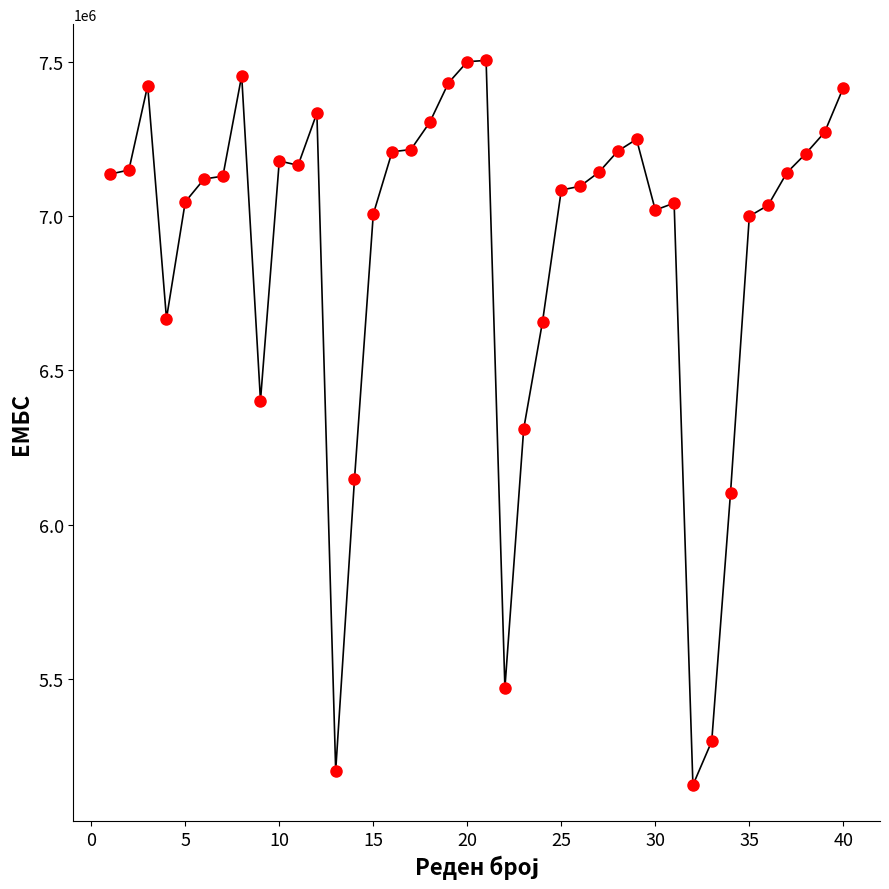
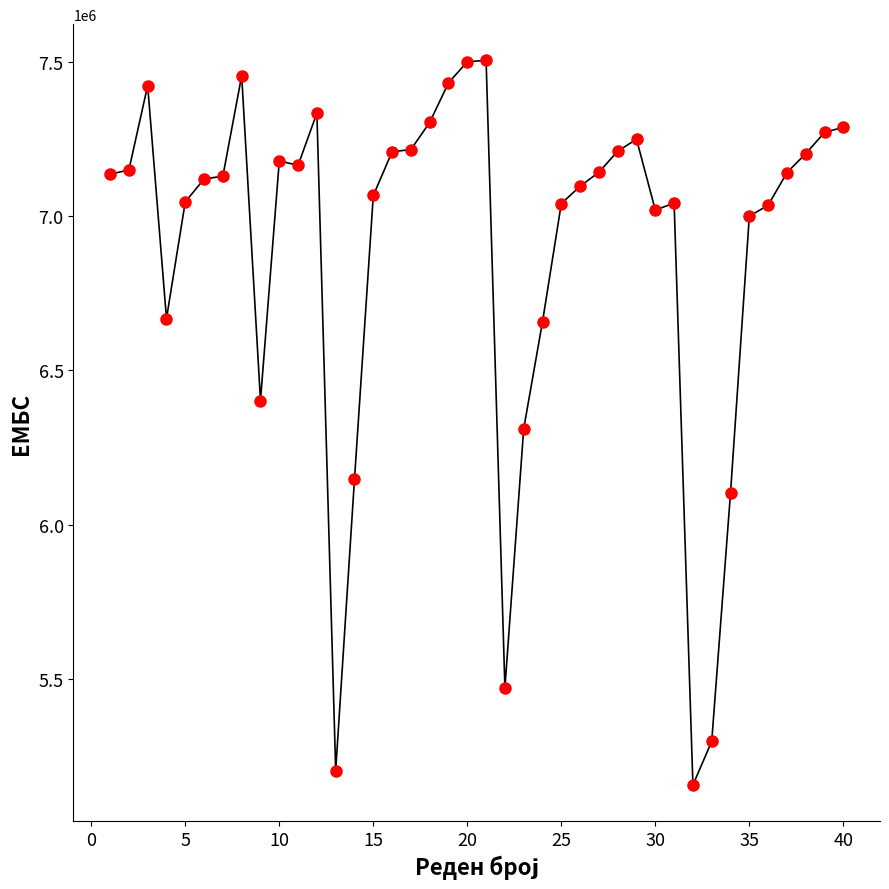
15: 7010000 -> 7070000
25: 7090000 -> 7040000
40: 7420000 -> 7290000
